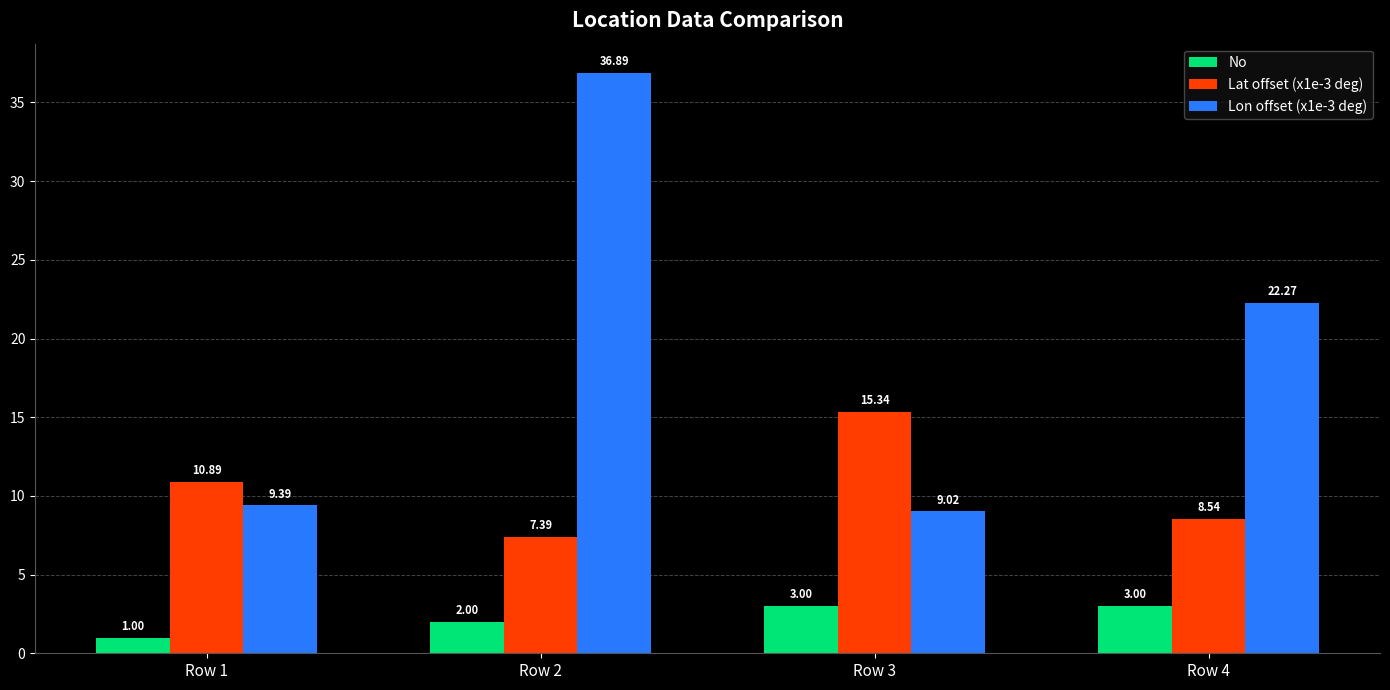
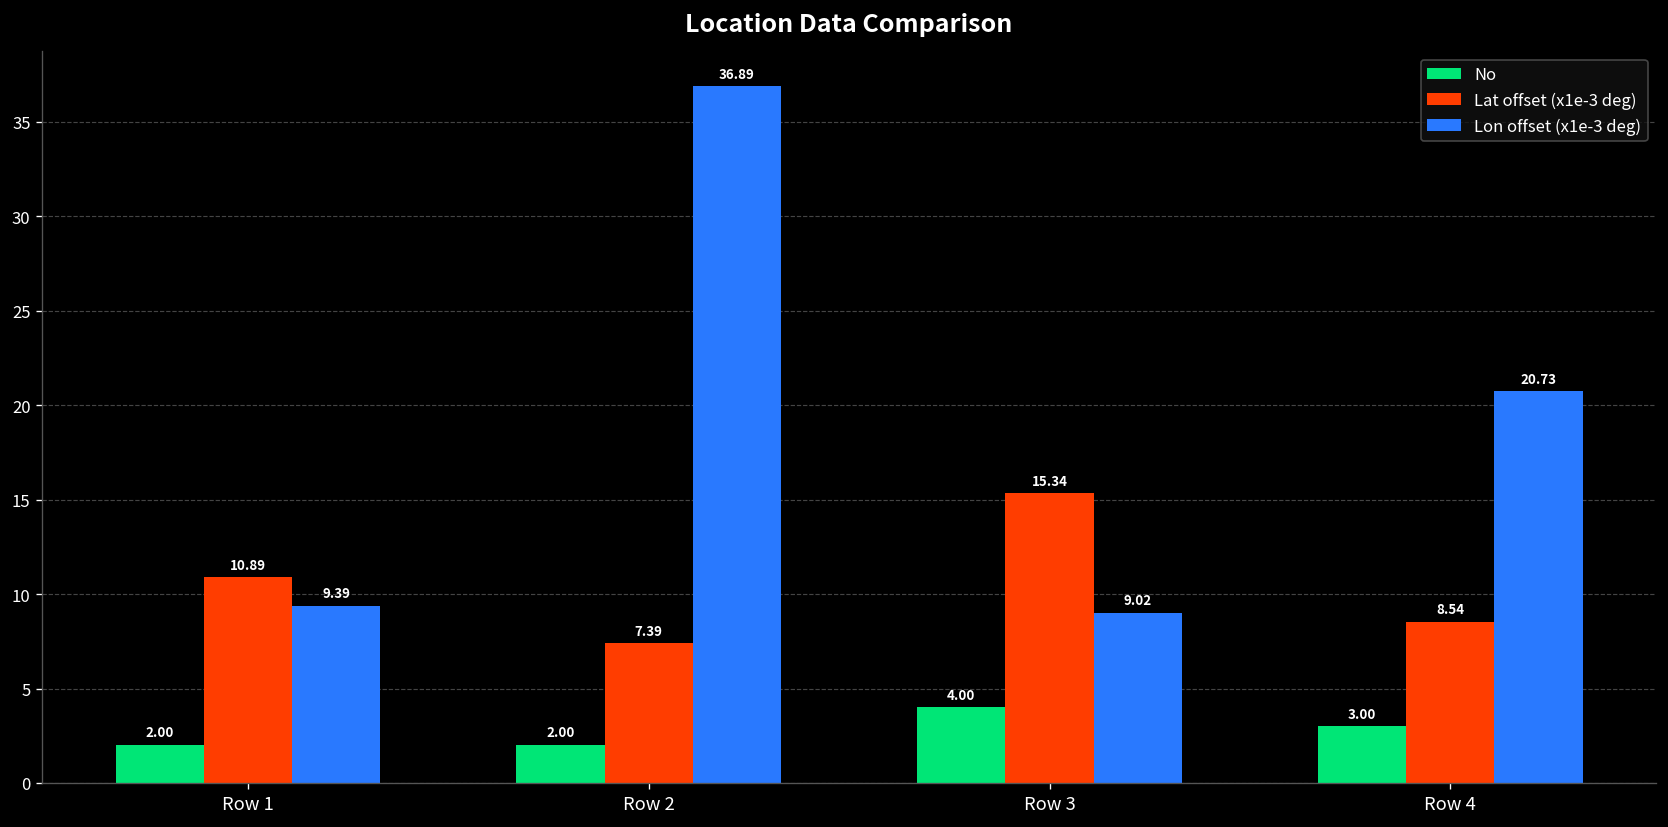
No, Row 1: 1.00 -> 2.00
No, Row 3: 3.00 -> 4.00
Lon offset (x1e-3 deg), Row 4: 22.27 -> 20.73
